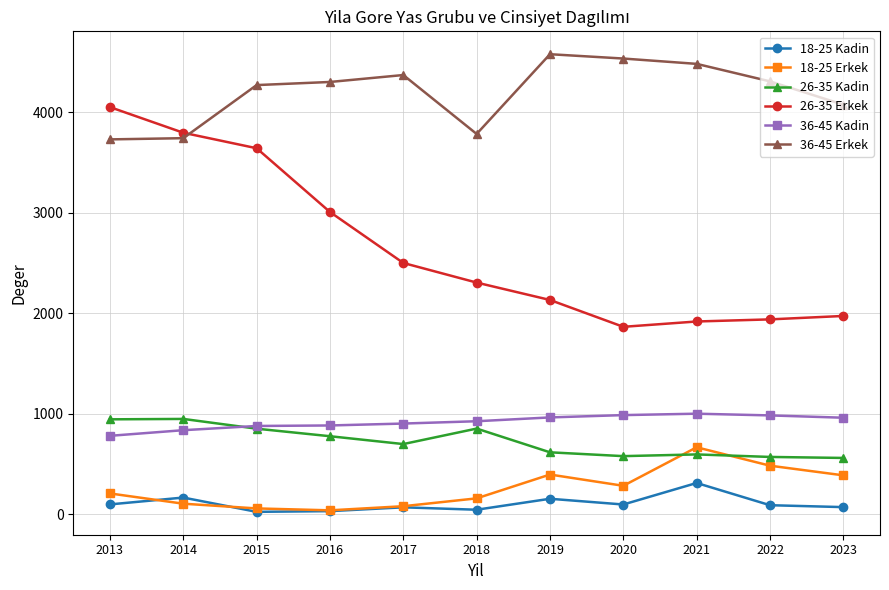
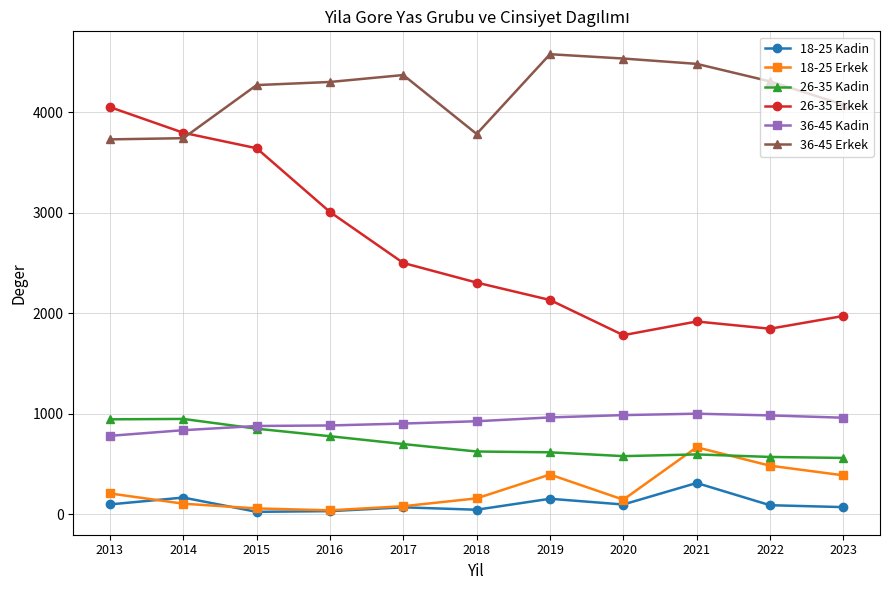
26-35 Kadin, 2018: 850 -> 620
18-25 Erkek, 2020: 280 -> 150
26-35 Erkek, 2020: 1860 -> 1780
26-35 Erkek, 2022: 1940 -> 1850
